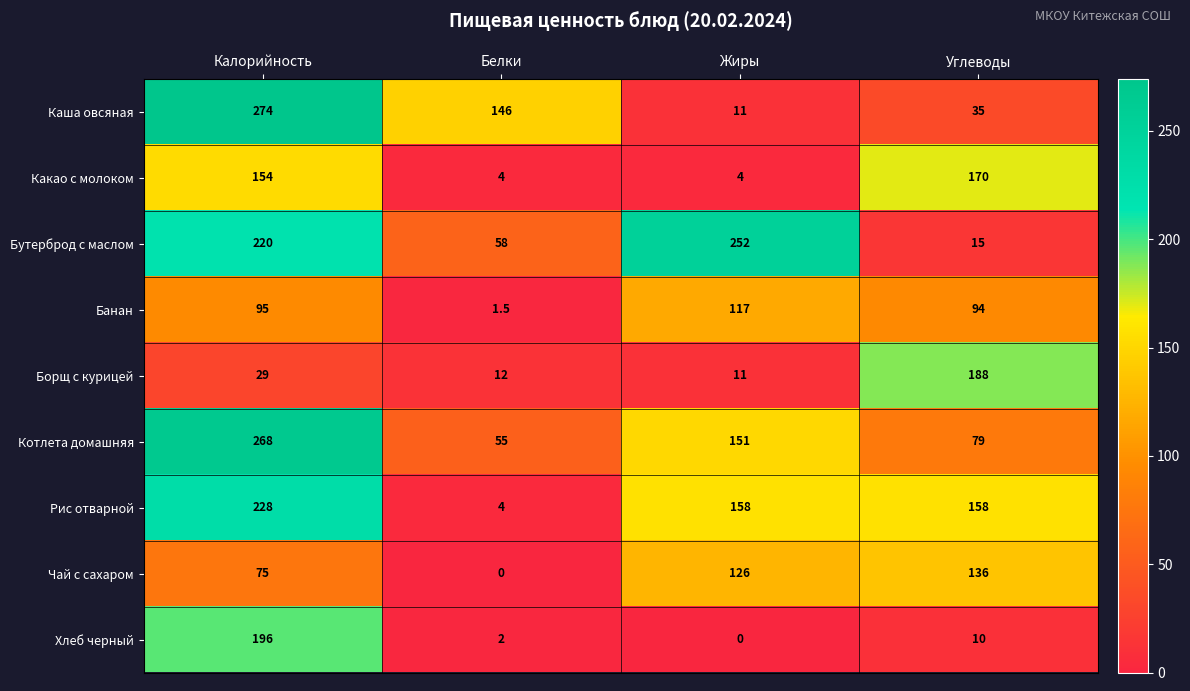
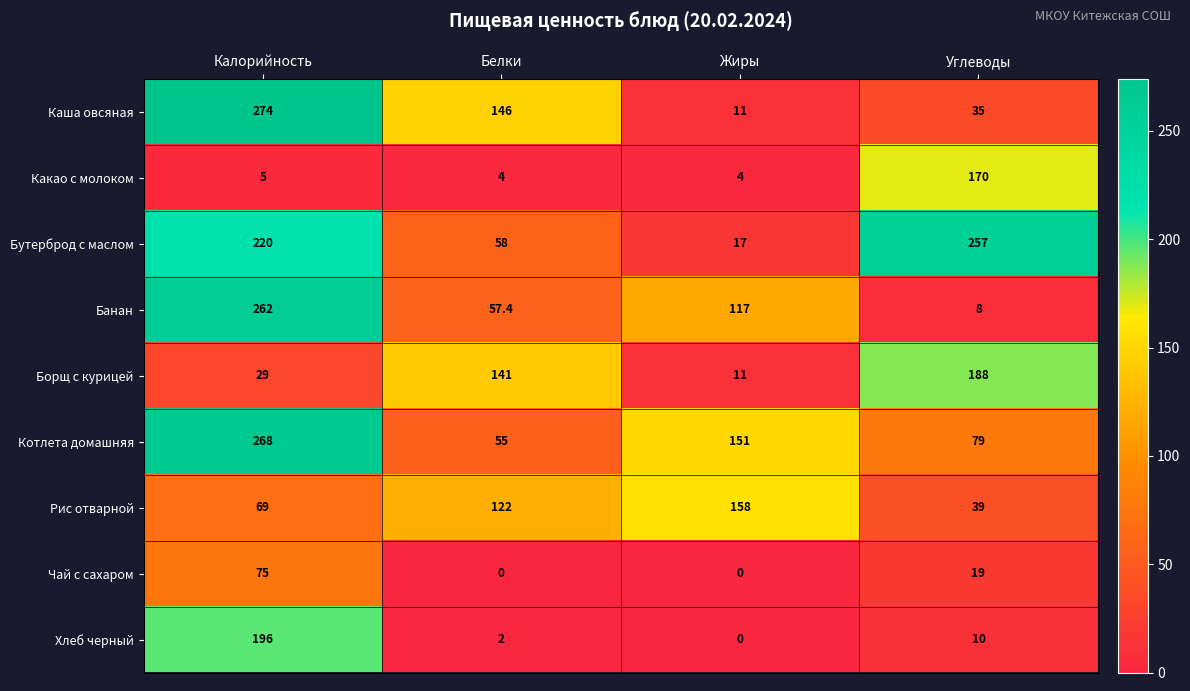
Какао с молоком, Калорийность: 154 -> 5
Бутерброд с маслом, Жиры: 252 -> 17
Бутерброд с маслом, Углеводы: 15 -> 257
Банан, Калорийность: 95 -> 262
Банан, Белки: 1.5 -> 57.4
Банан, Углеводы: 94 -> 8
Борщ с курицей, Белки: 12 -> 141
Рис отварной, Калорийность: 228 -> 69
Рис отварной, Белки: 4 -> 122
Рис отварной, Углеводы: 158 -> 39
Чай с сахаром, Жиры: 126 -> 0
Чай с сахаром, Углеводы: 136 -> 19
